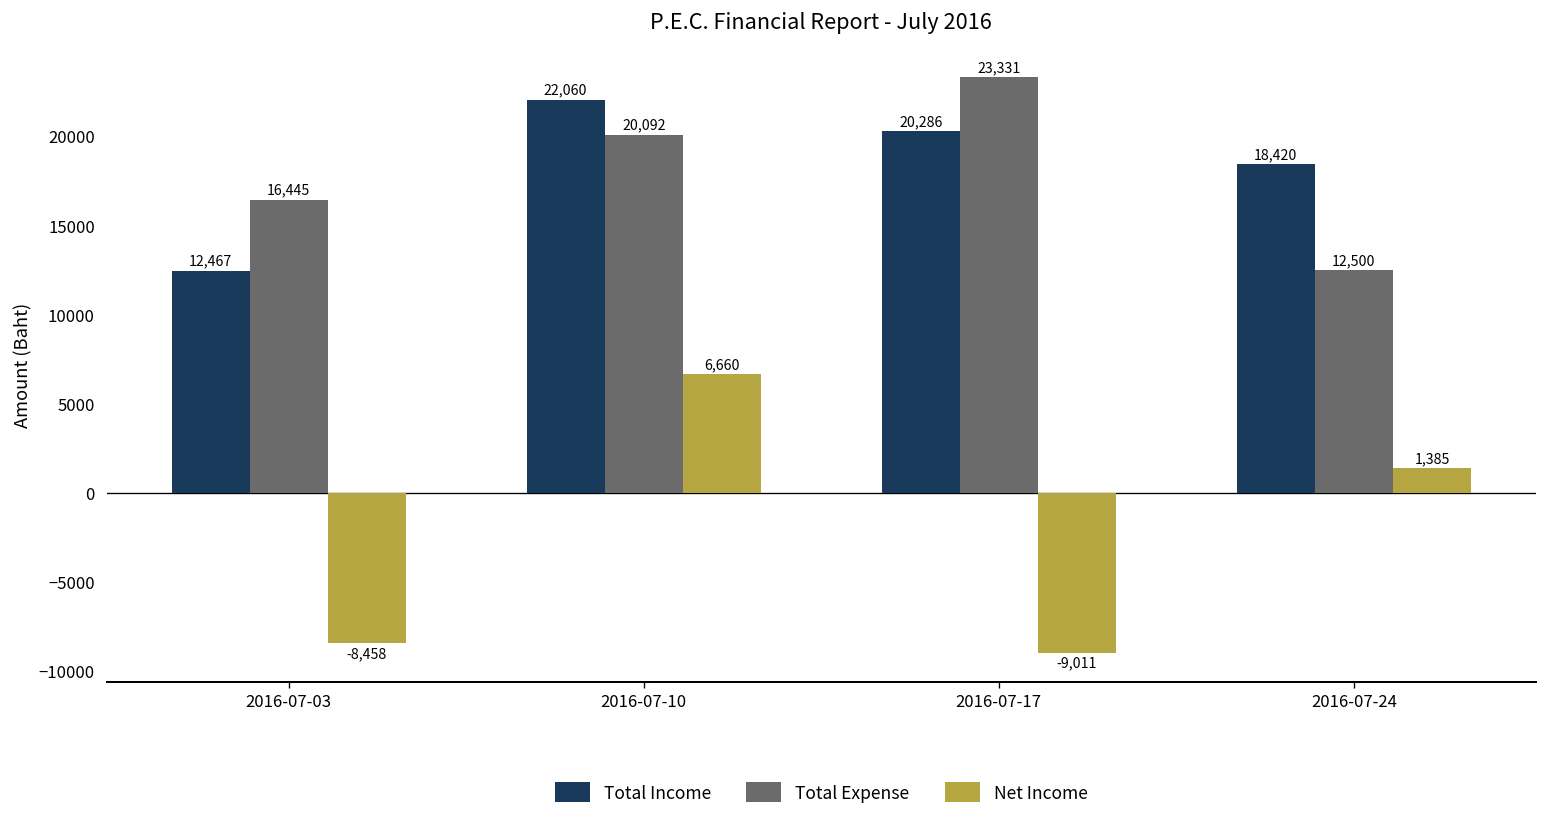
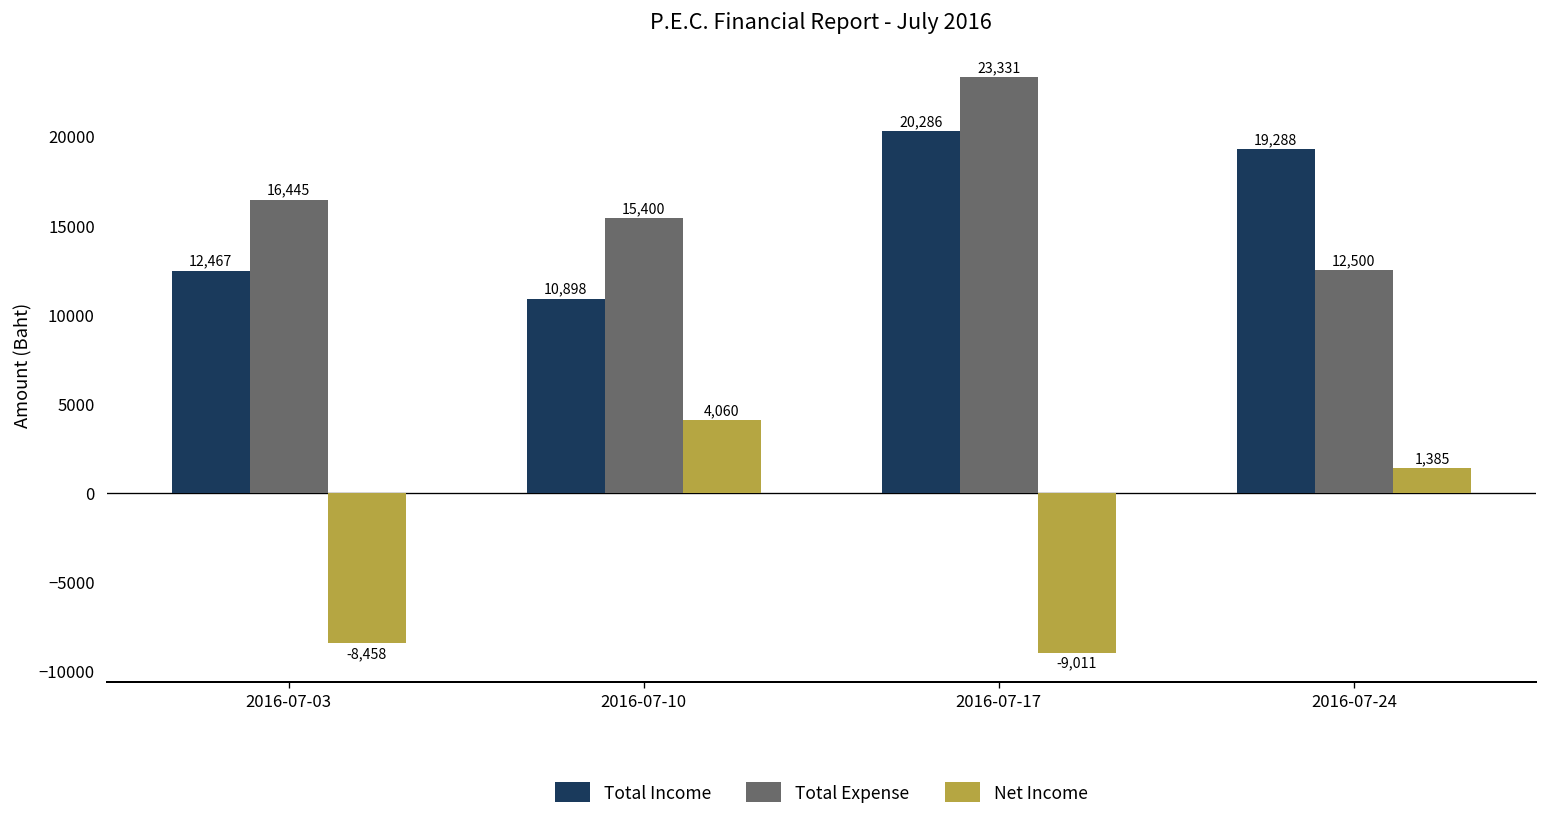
Total Income, 2016-07-10: 22,060 -> 10,898
Total Expense, 2016-07-10: 20,092 -> 15,400
Net Income, 2016-07-10: 6,660 -> 4,060
Total Income, 2016-07-24: 18,420 -> 19,288
